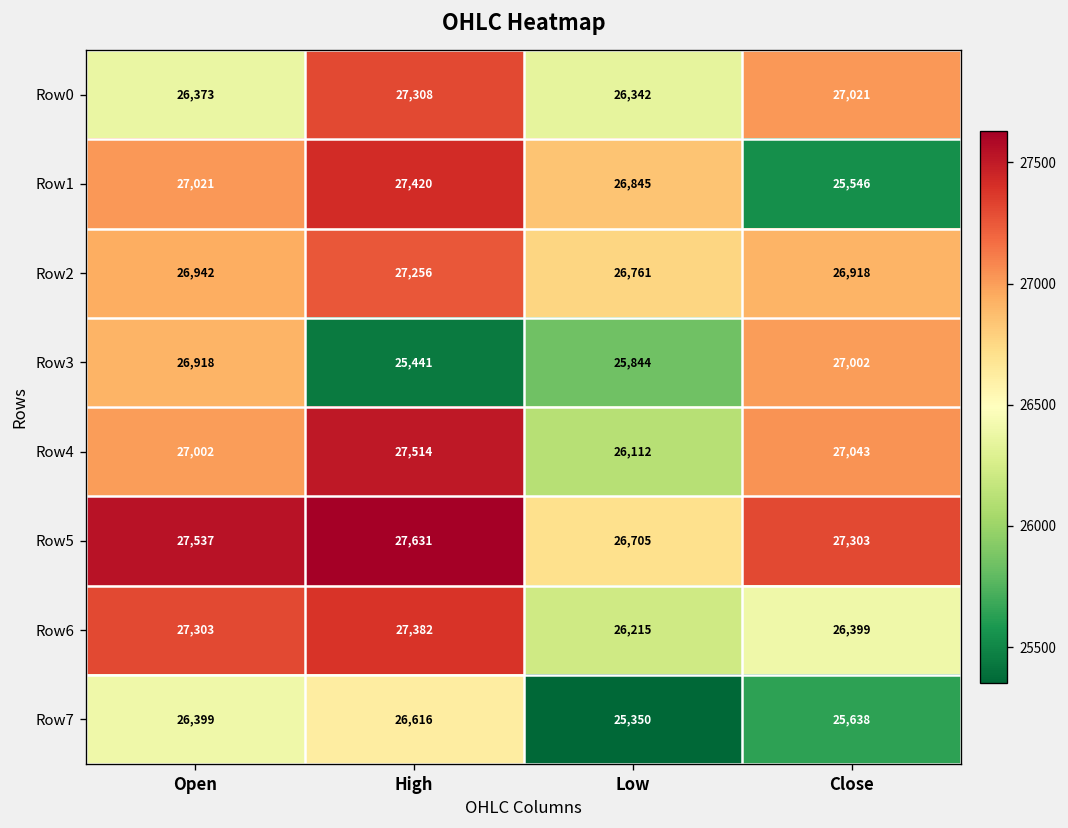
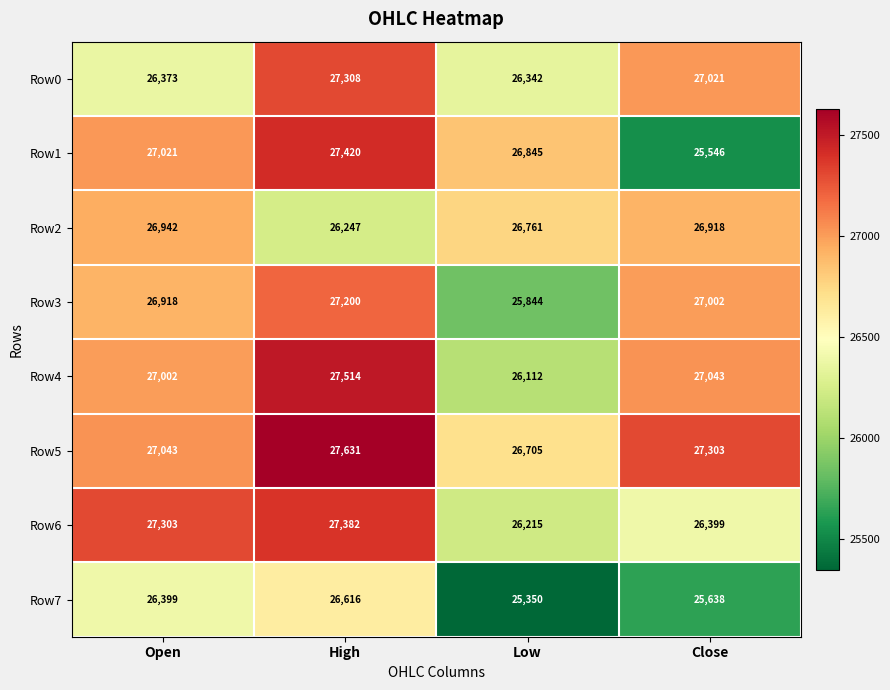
Row2, High: 27,256 -> 26,247
Row3, High: 25,441 -> 27,200
Row5, Open: 27,537 -> 27,043
